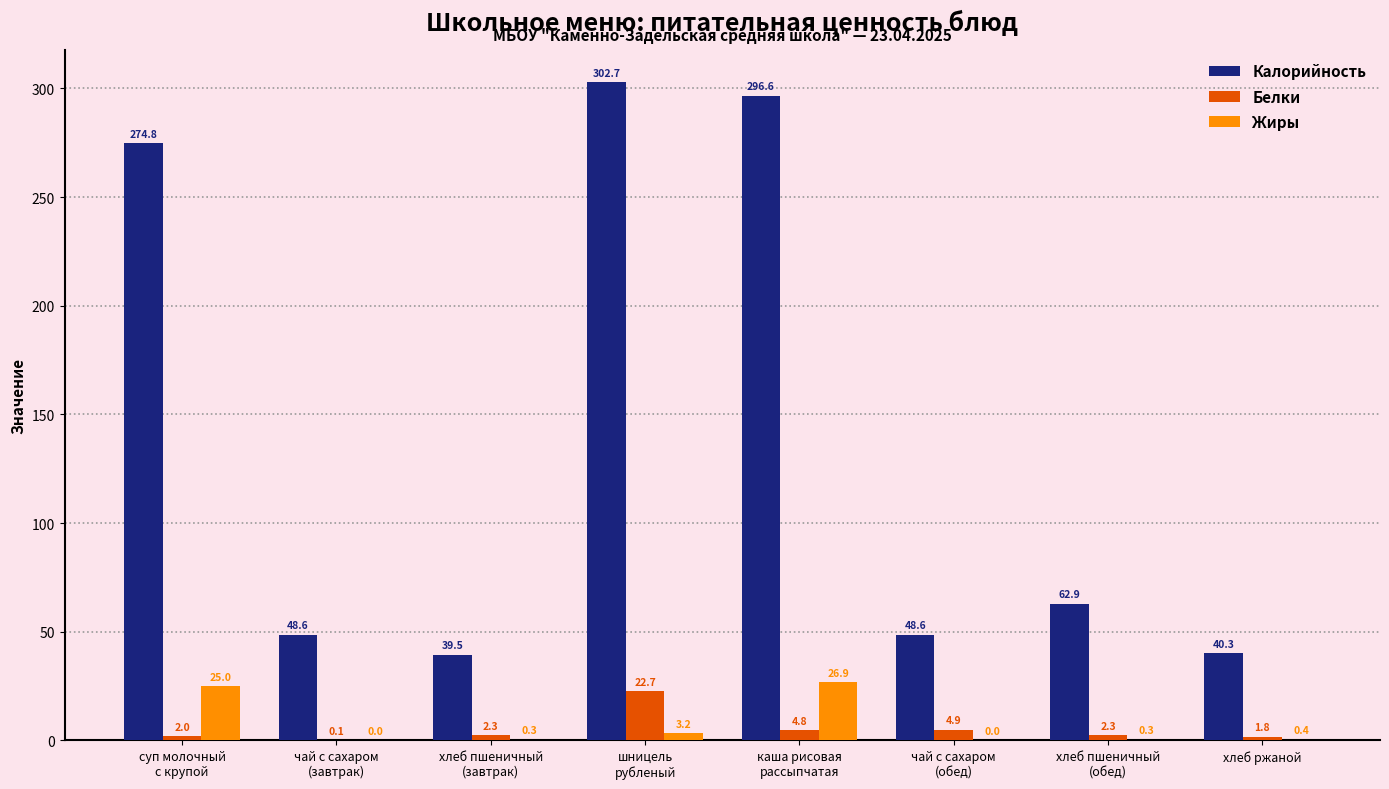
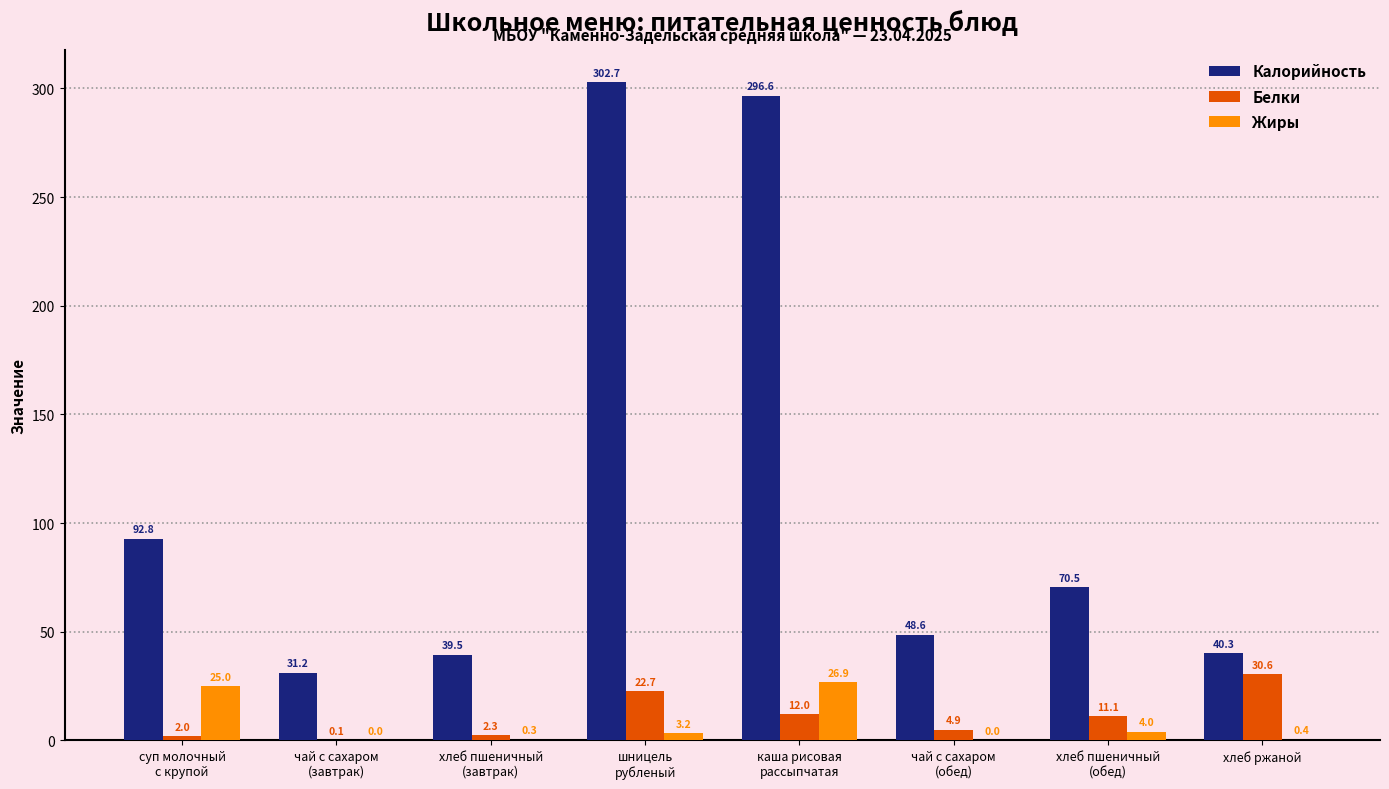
Калорийность, суп молочный с крупой: 274.8 -> 92.8
Калорийность, чай с сахаром (завтрак): 48.6 -> 31.2
Белки, каша рисовая рассыпчатая: 4.8 -> 12.0
Калорийность, хлеб пшеничный (обед): 62.9 -> 70.5
Белки, хлеб пшеничный (обед): 2.3 -> 11.1
Жиры, хлеб пшеничный (обед): 0.3 -> 4.0
Белки, хлеб ржаной: 1.8 -> 30.6
